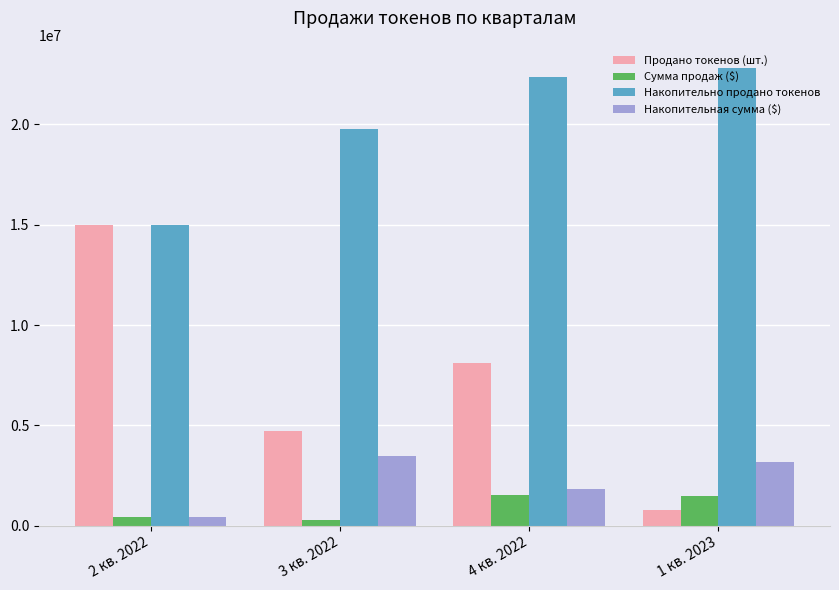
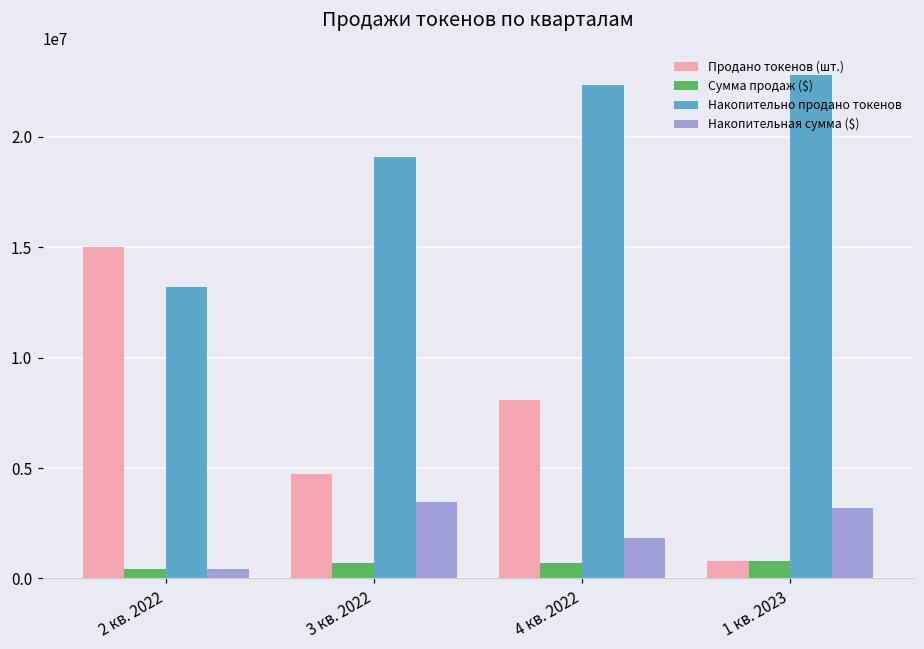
Накопительно продано токенов, 2 кв. 2022: 15000000 -> 13200000
Сумма продаж ($), 3 кв. 2022: 300000 -> 700000
Накопительно продано токенов, 3 кв. 2022: 19800000 -> 19100000
Сумма продаж ($), 4 кв. 2022: 1600000 -> 700000
Сумма продаж ($), 1 кв. 2023: 1500000 -> 800000
